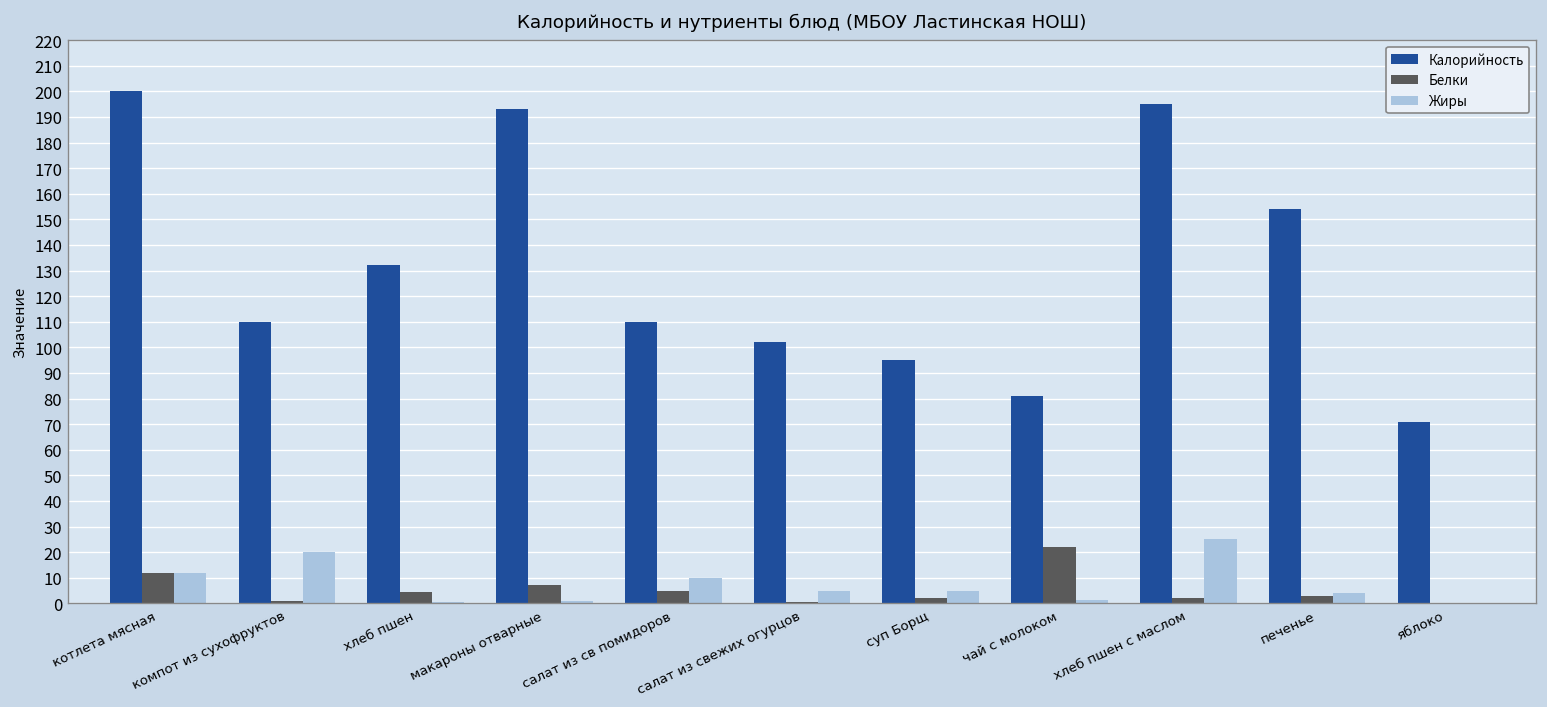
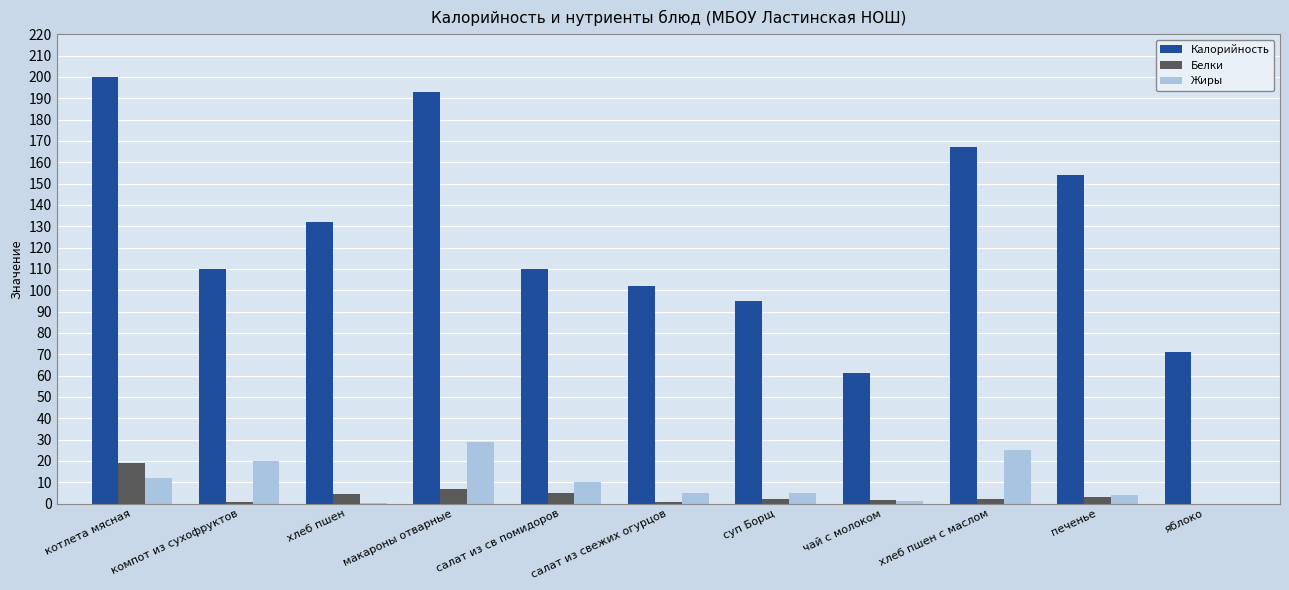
Белки, котлета мясная: 12 -> 19
Жиры, макароны отварные: 1 -> 29
Калорийность, чай с молоком: 81 -> 61
Белки, чай с молоком: 22 -> 2
Калорийность, хлеб пшен с маслом: 195 -> 167
